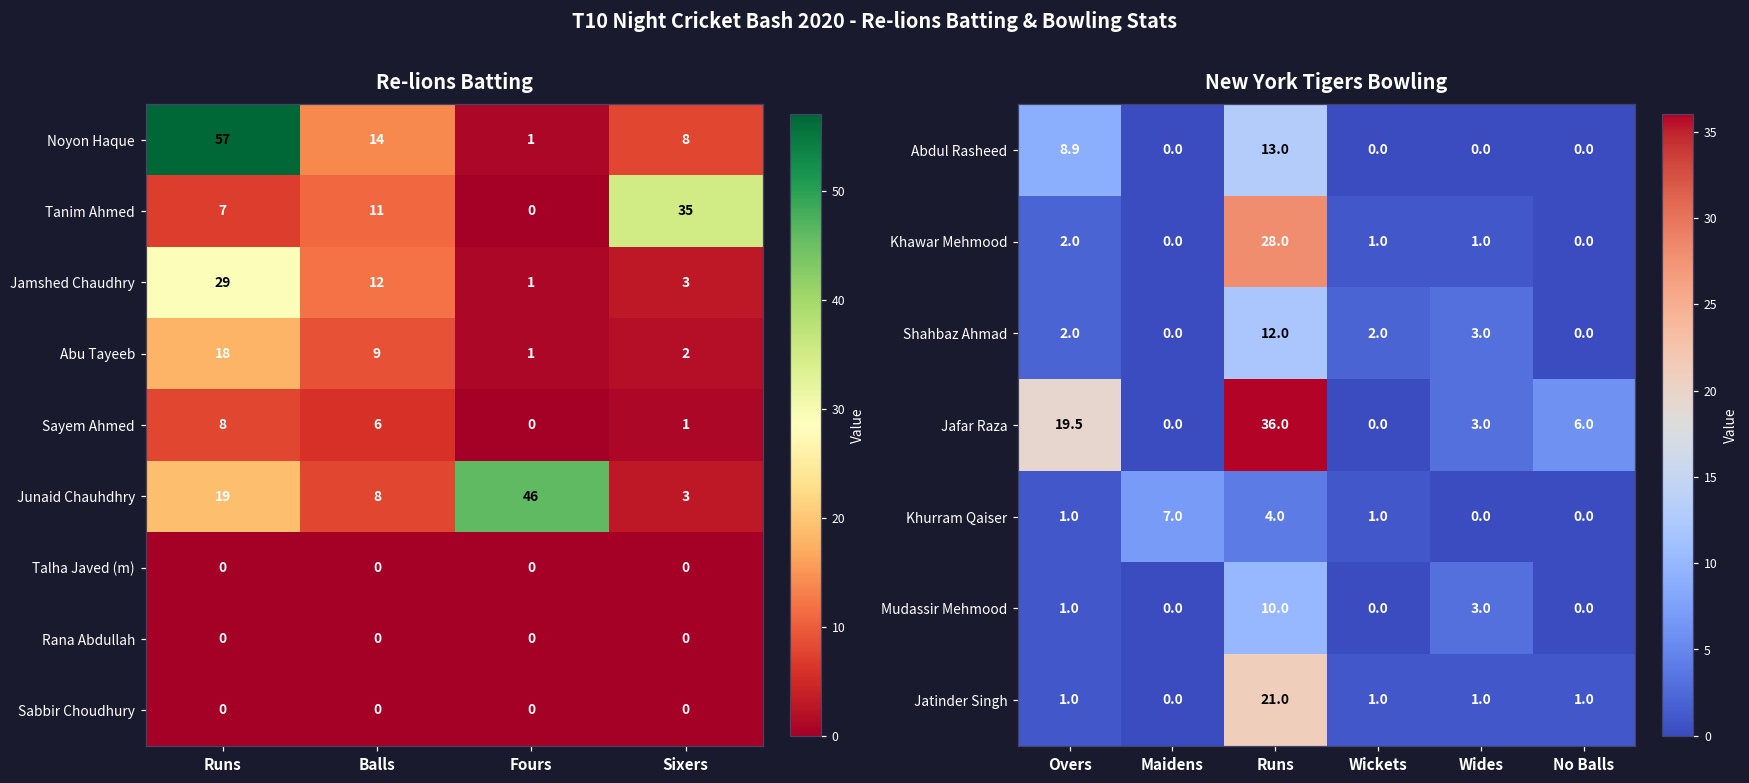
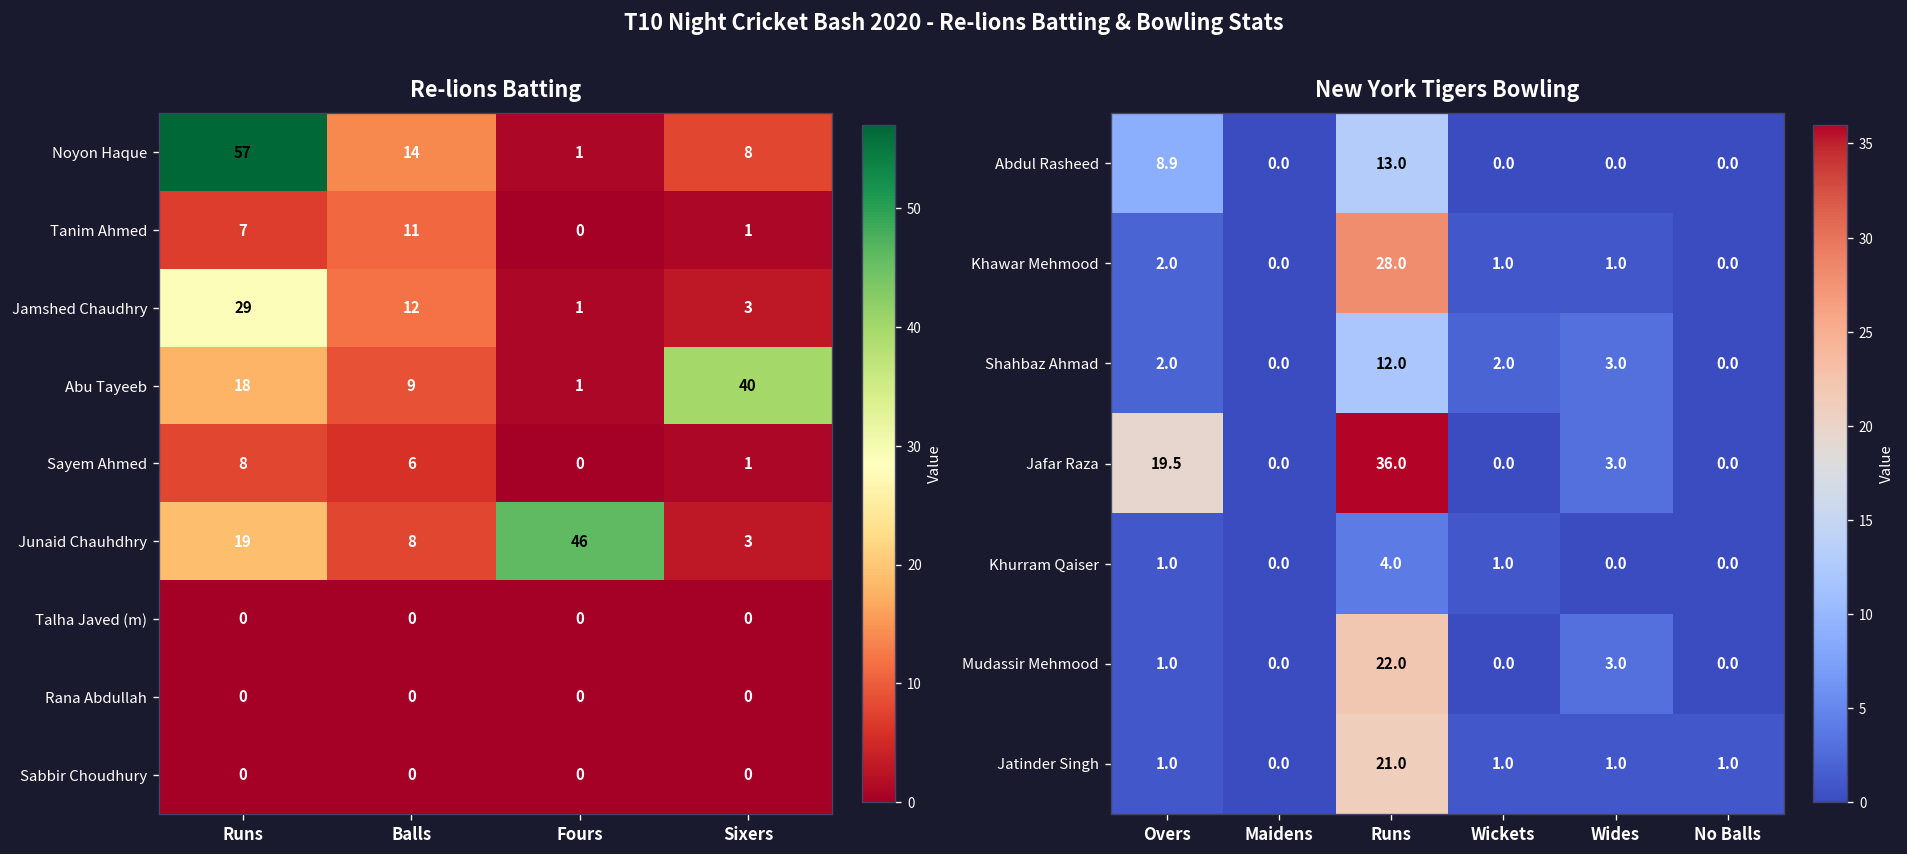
Re-lions Batting, Tanim Ahmed, Sixers: 35 -> 1
Re-lions Batting, Abu Tayeeb, Sixers: 2 -> 40
New York Tigers Bowling, Jafar Raza, No Balls: 6.0 -> 0.0
New York Tigers Bowling, Khurram Qaiser, Maidens: 7.0 -> 0.0
New York Tigers Bowling, Mudassir Mehmood, Runs: 10.0 -> 22.0
